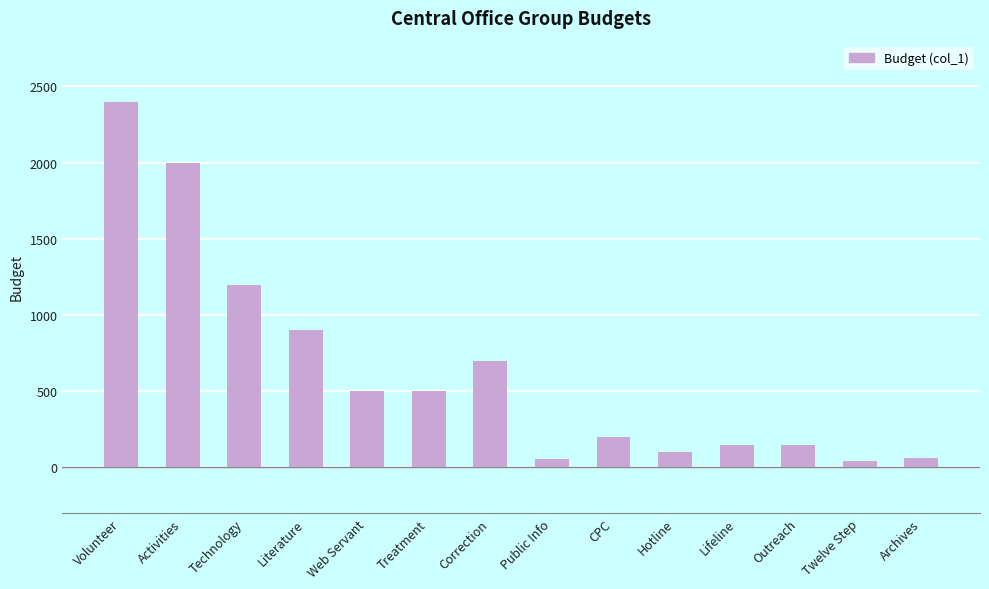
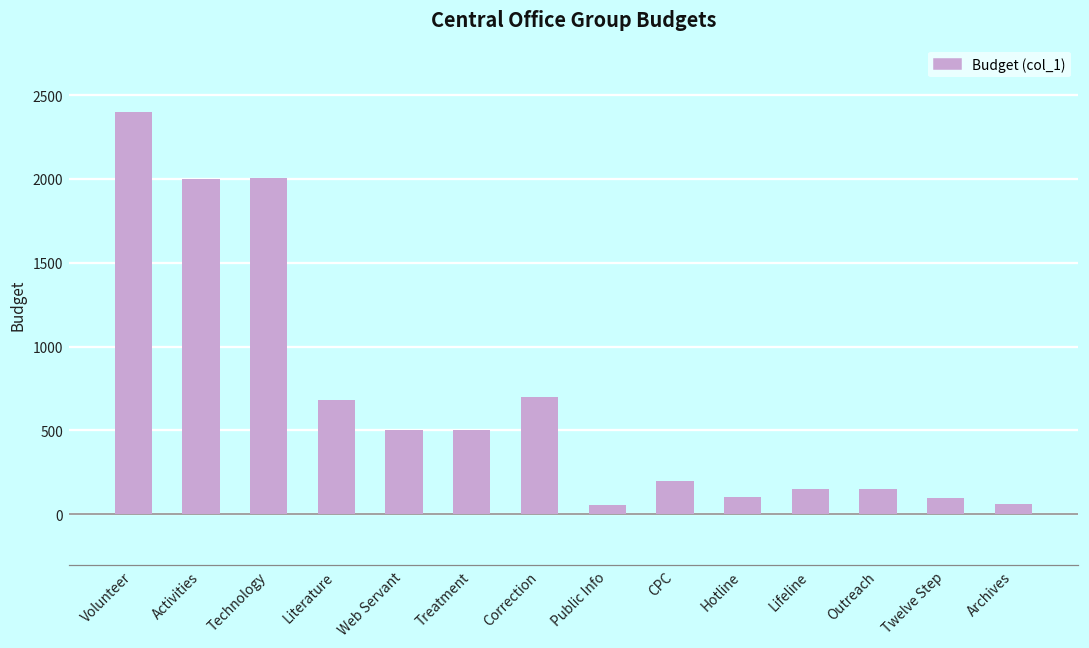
Technology: 1200 -> 2010
Literature: 900 -> 680
Twelve Step: 40 -> 100
